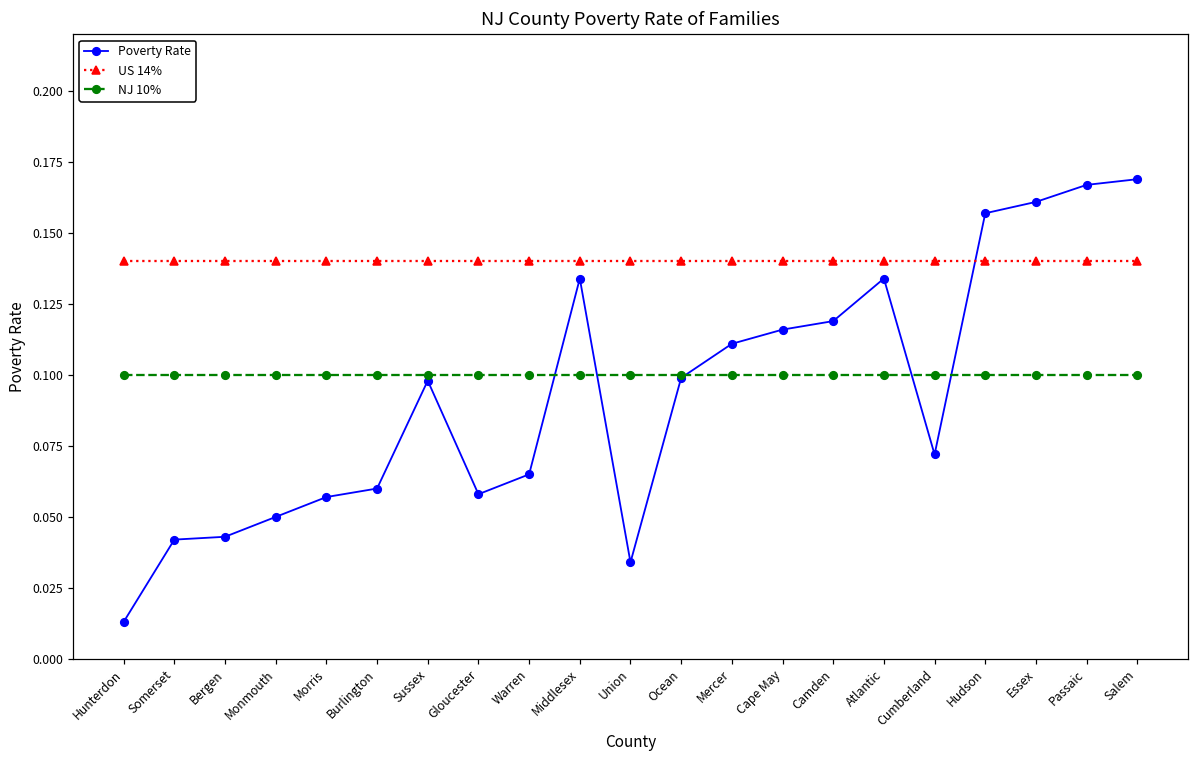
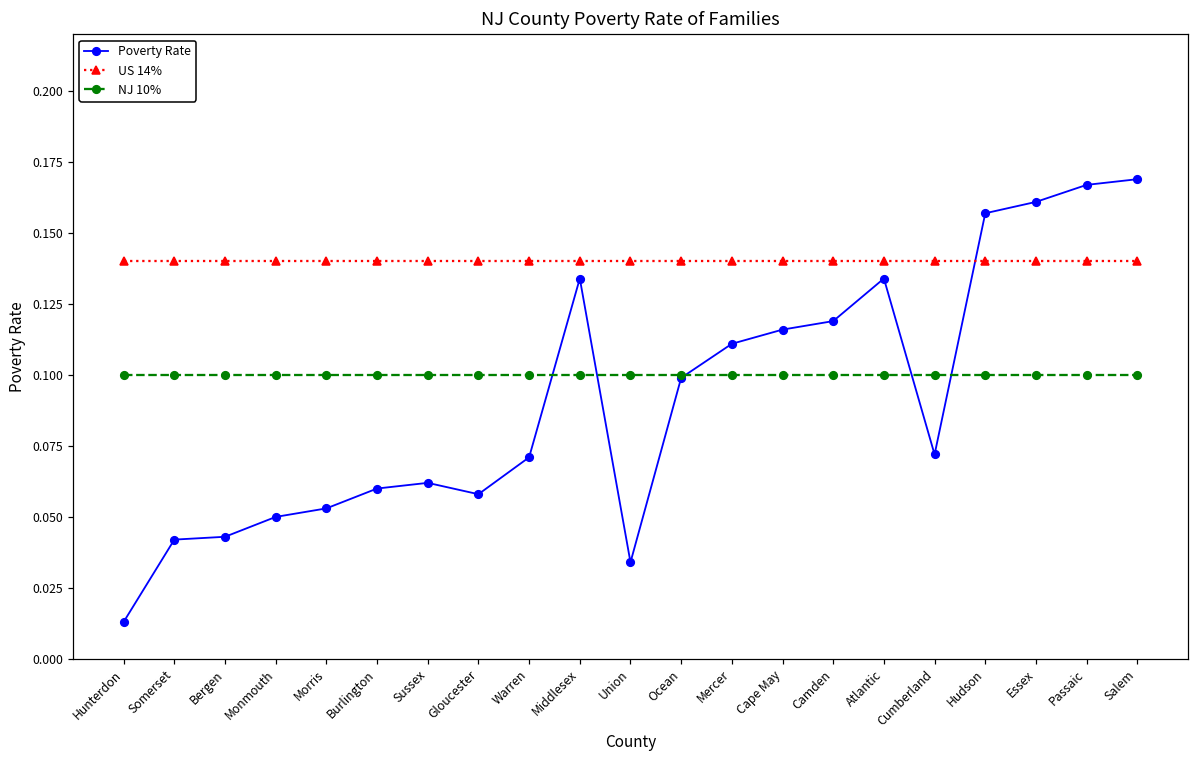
Poverty Rate, Morris: 0.057 -> 0.053
Poverty Rate, Sussex: 0.098 -> 0.062
Poverty Rate, Warren: 0.065 -> 0.071
